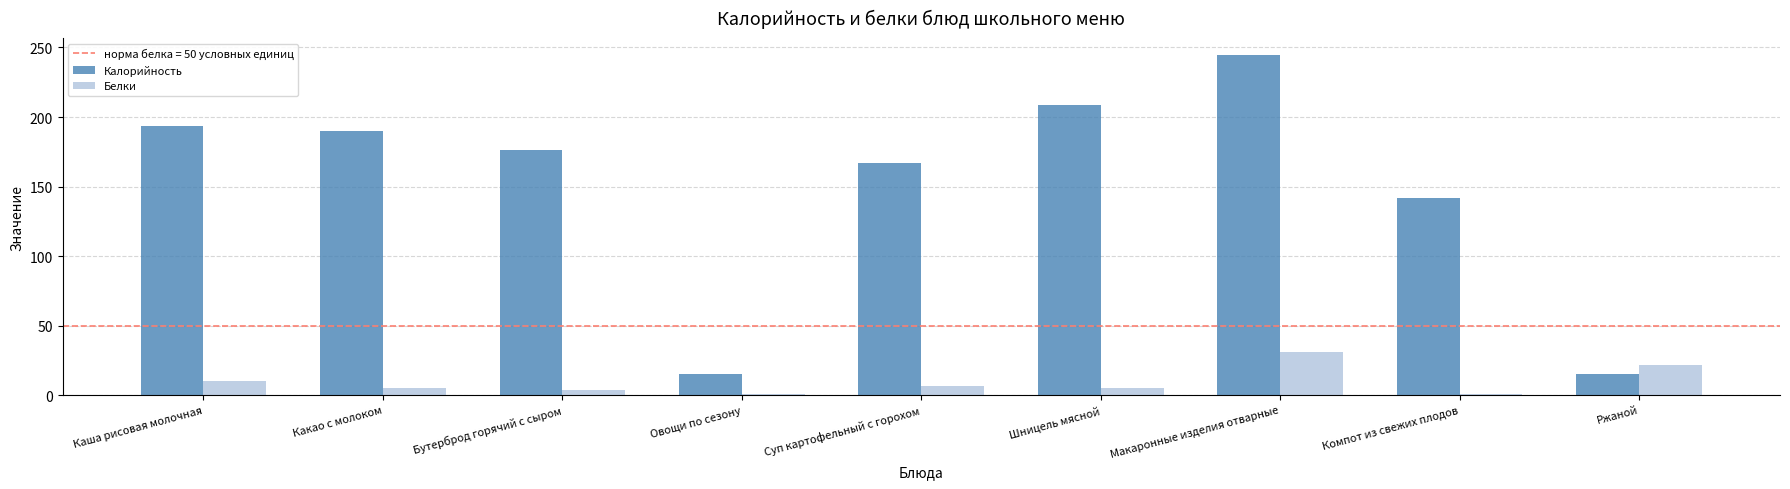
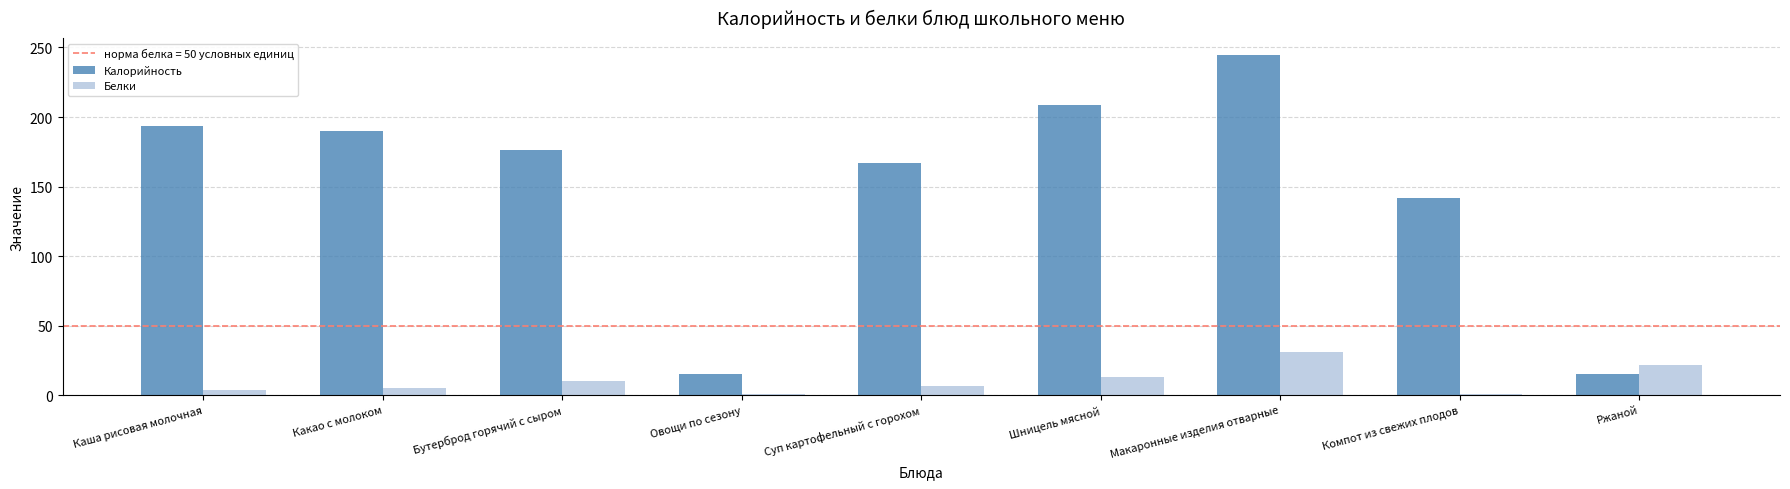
Белки, Каша рисовая молочная: 10 -> 3
Белки, Бутерброд горячий с сыром: 4 -> 10
Белки, Шницель мясной: 5 -> 13
